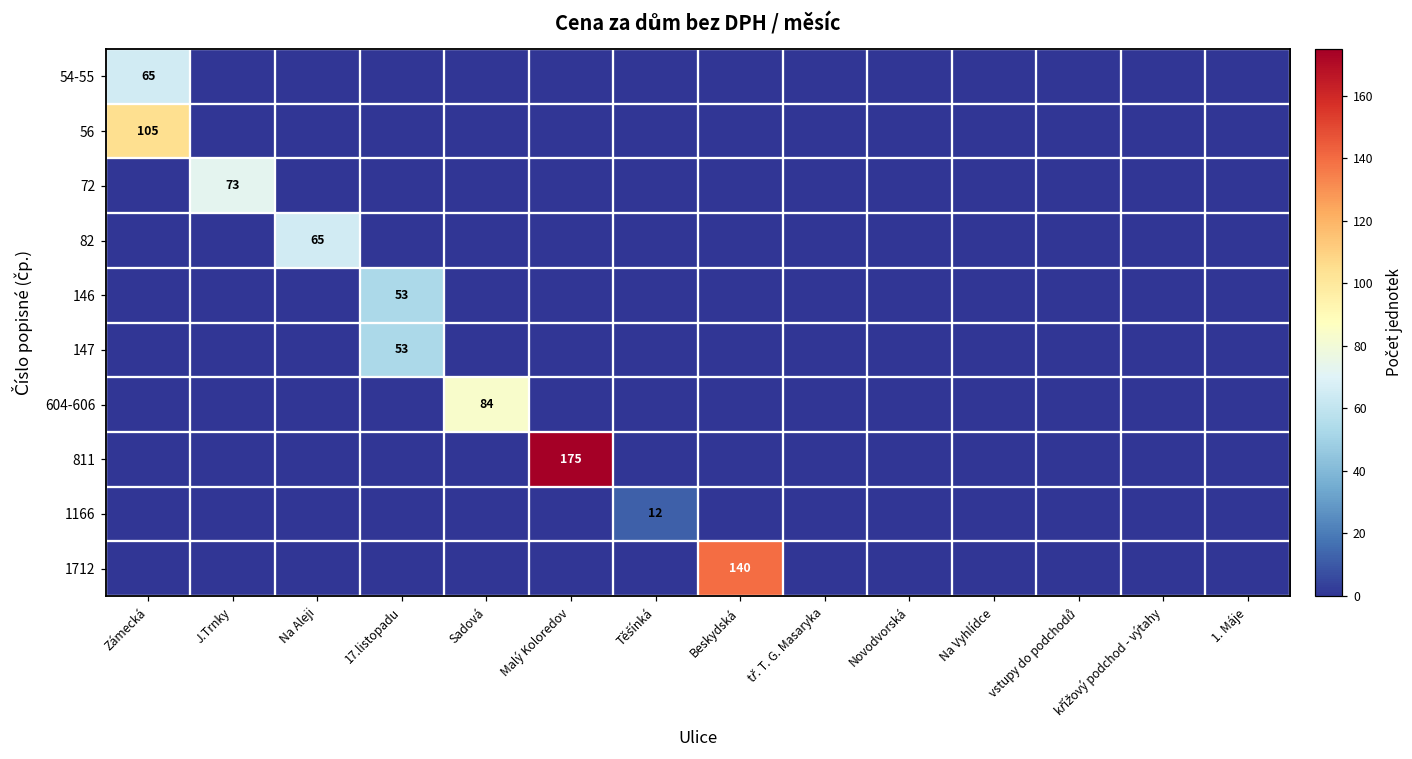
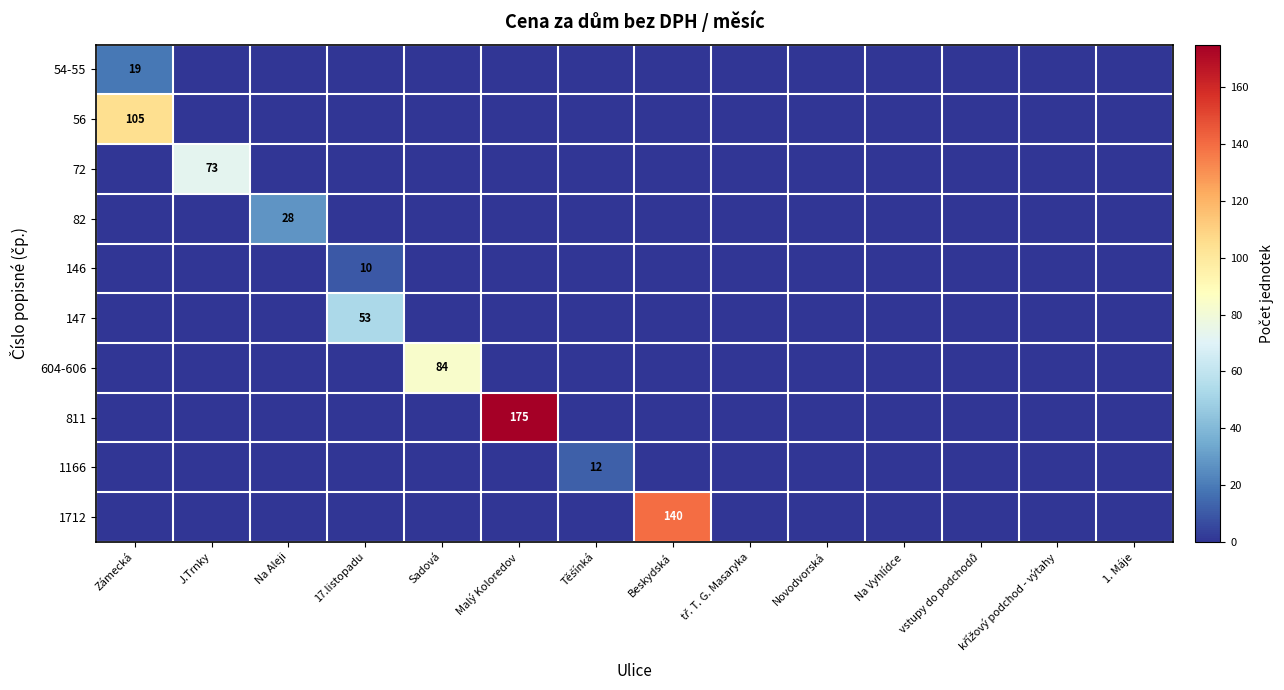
54-55, Zámecká: 65 -> 19
82, Na Aleji: 65 -> 28
146, 17.listopadu: 53 -> 10
